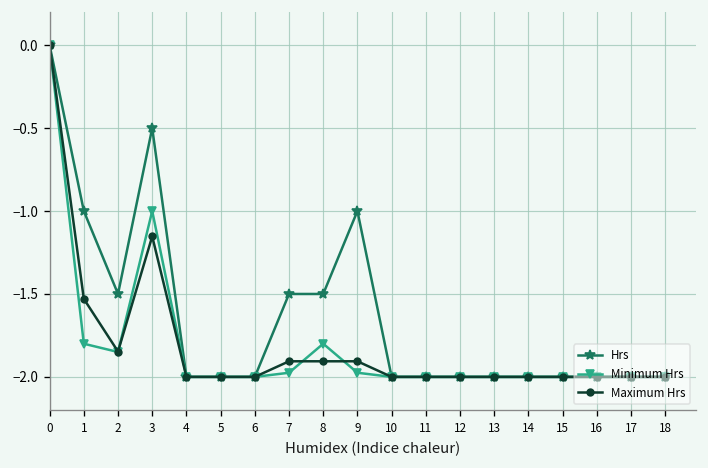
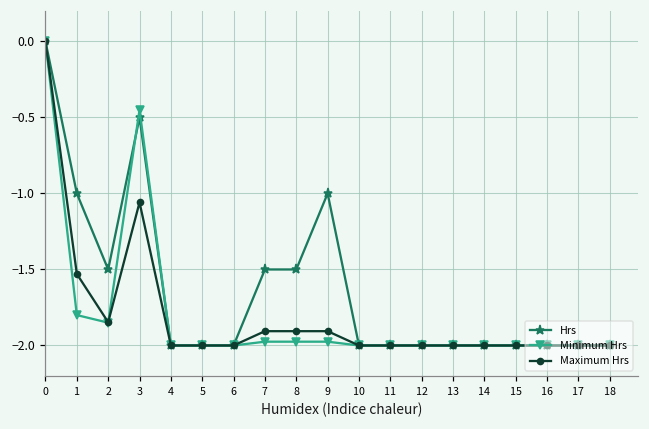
Minimum Hrs, 3: -1.00 -> -0.45
Maximum Hrs, 3: -1.15 -> -1.06
Minimum Hrs, 8: -1.80 -> -1.98
